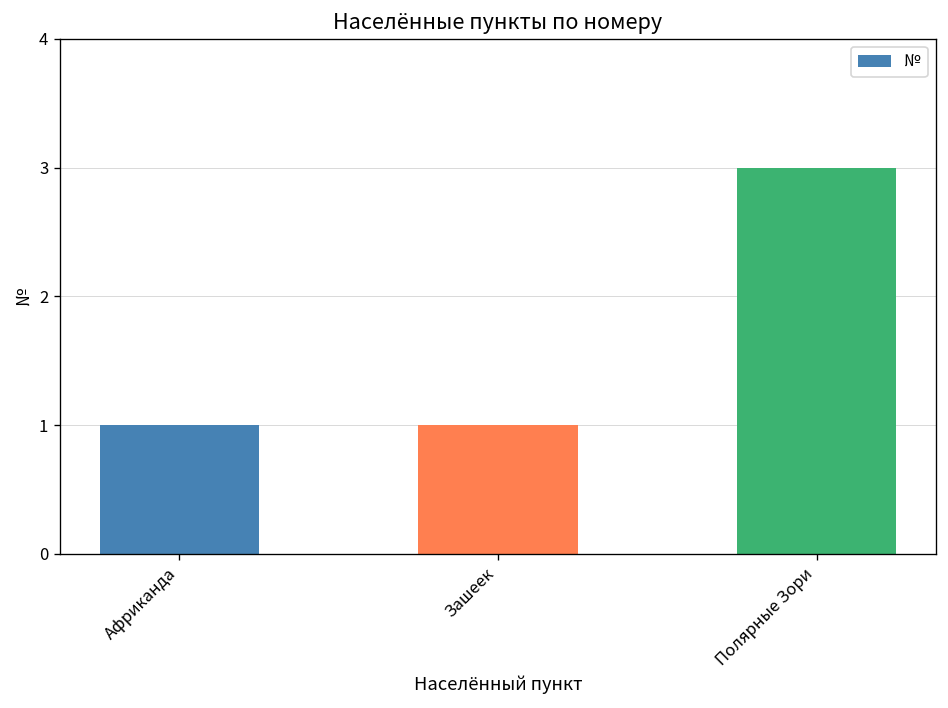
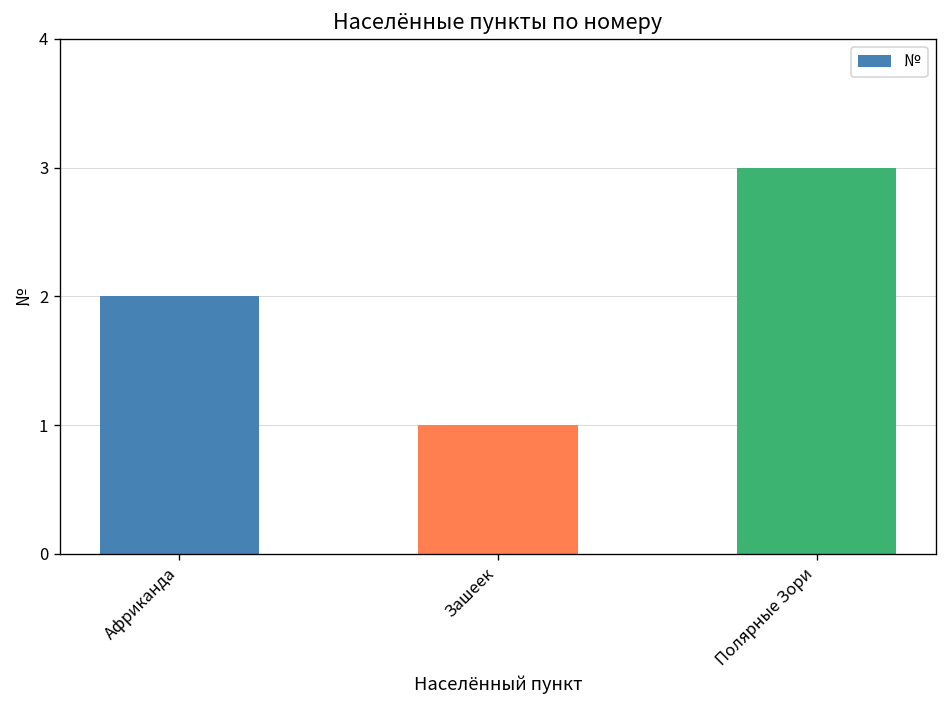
Африканда: 1 -> 2
